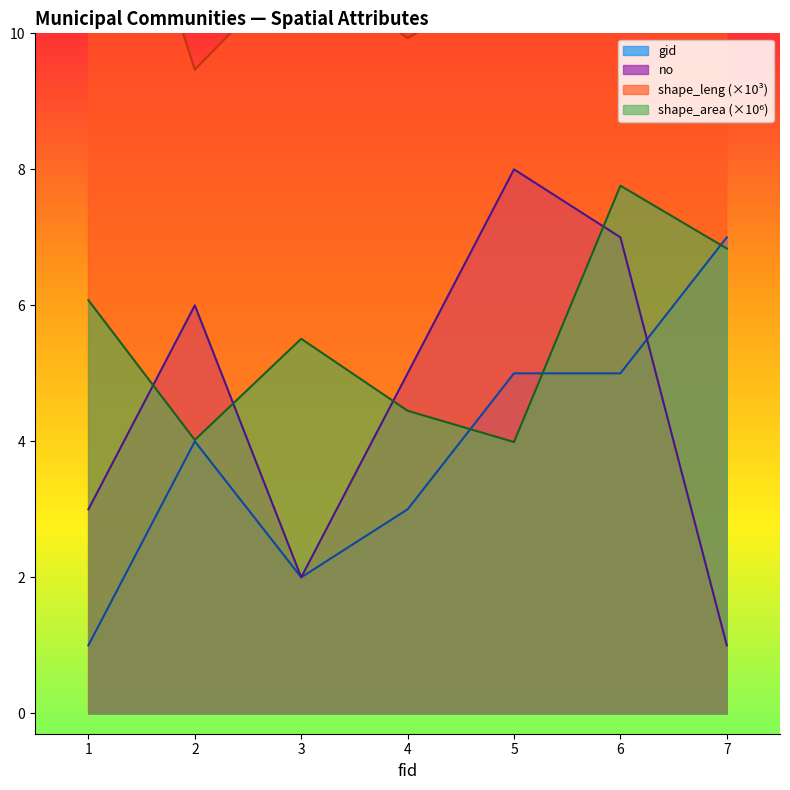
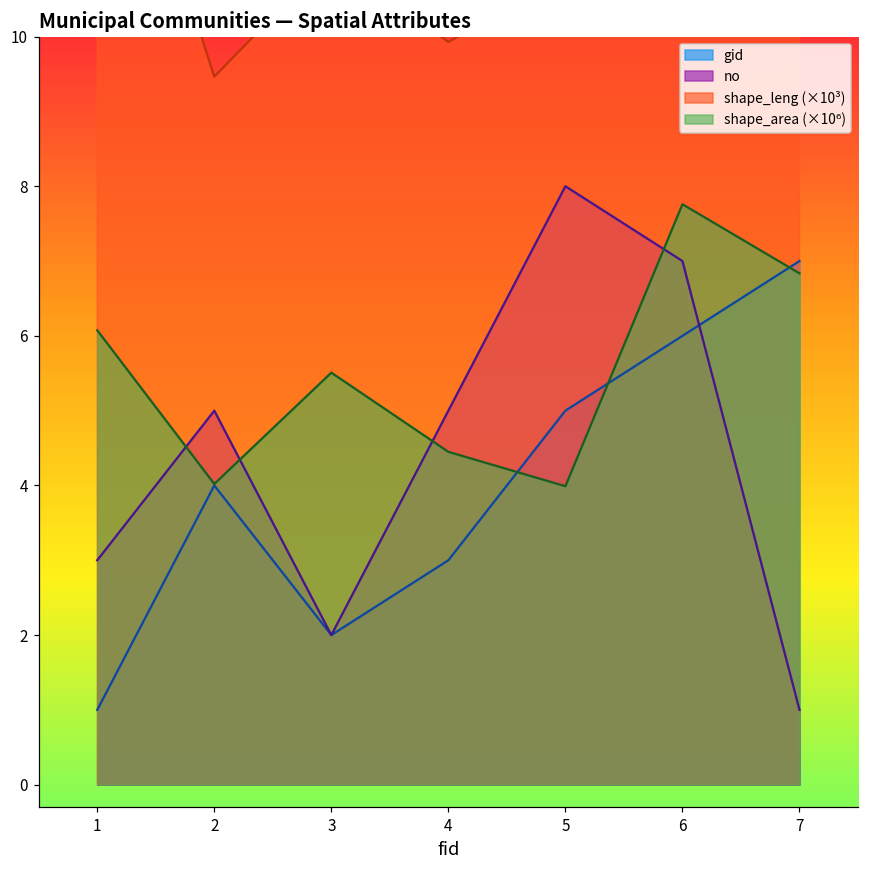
no, 2: 6 -> 5
gid, 6: 5 -> 6
